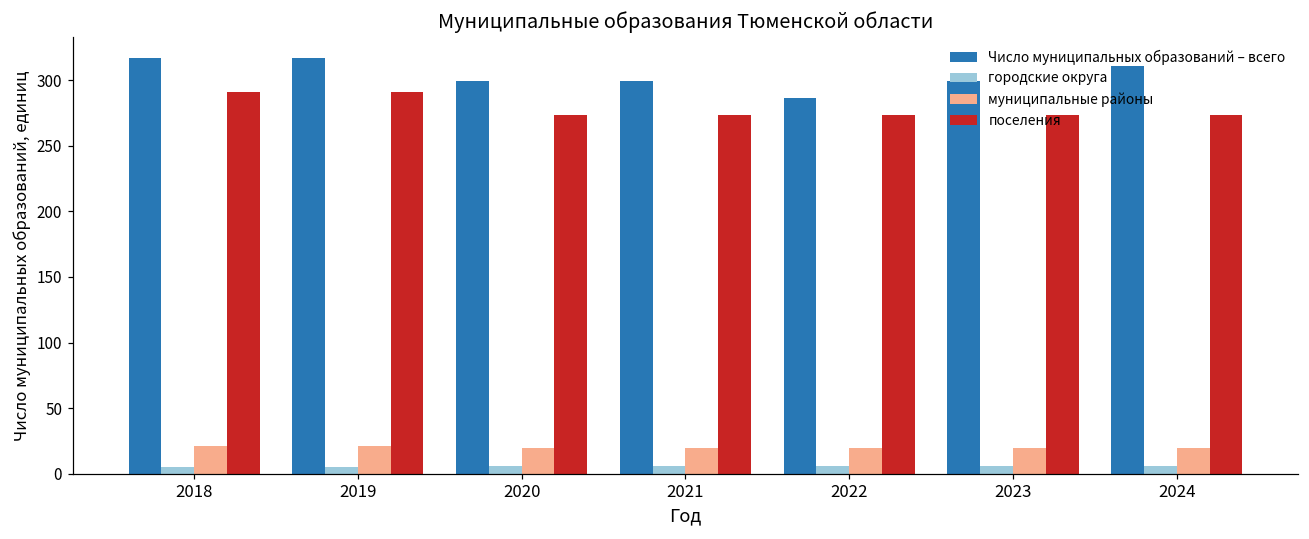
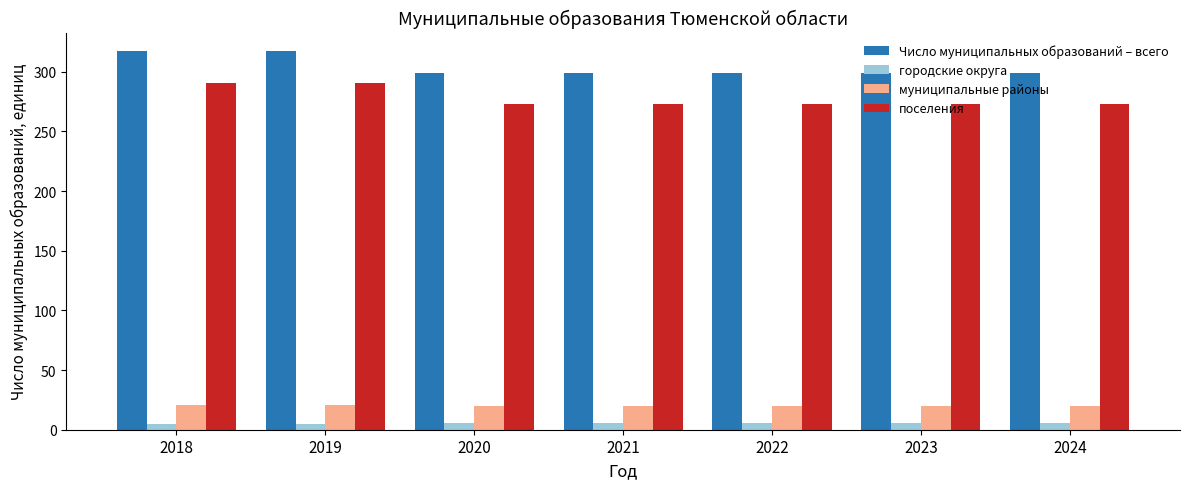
Число муниципальных образований – всего, 2022: 286 -> 299
Число муниципальных образований – всего, 2024: 311 -> 299
